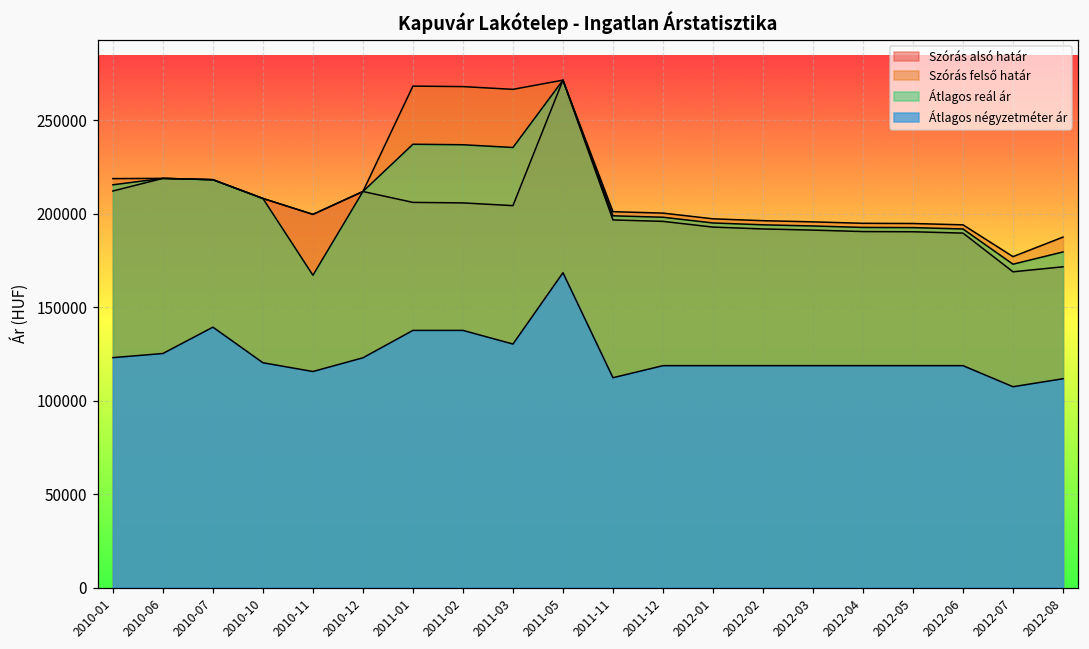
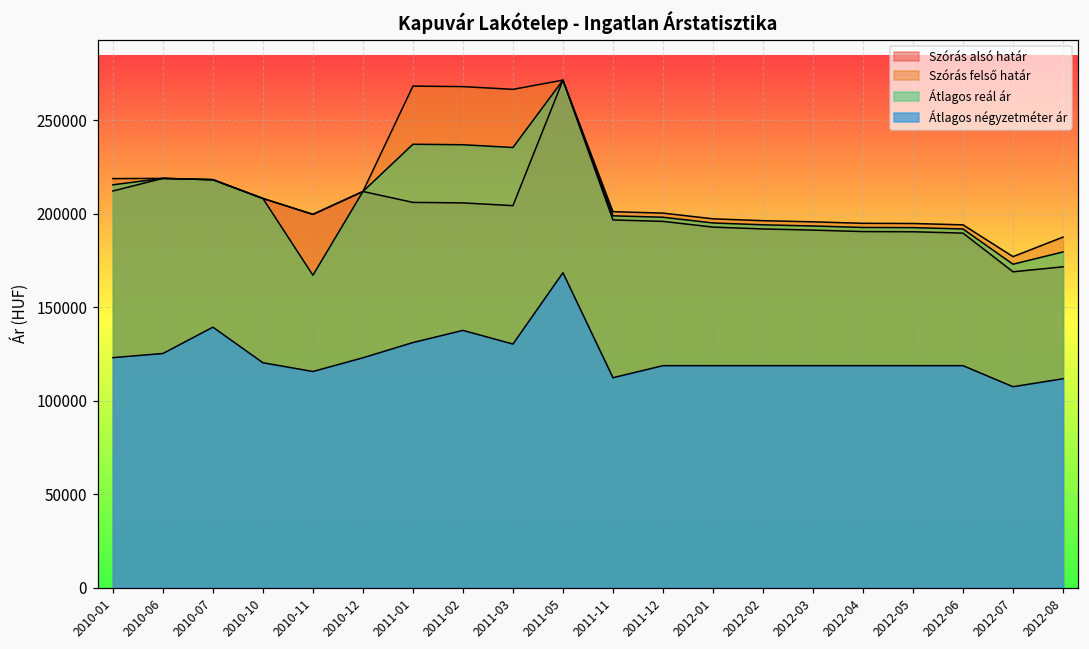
Átlagos négyzetméter ár, 2011-01: 138000 -> 131000
